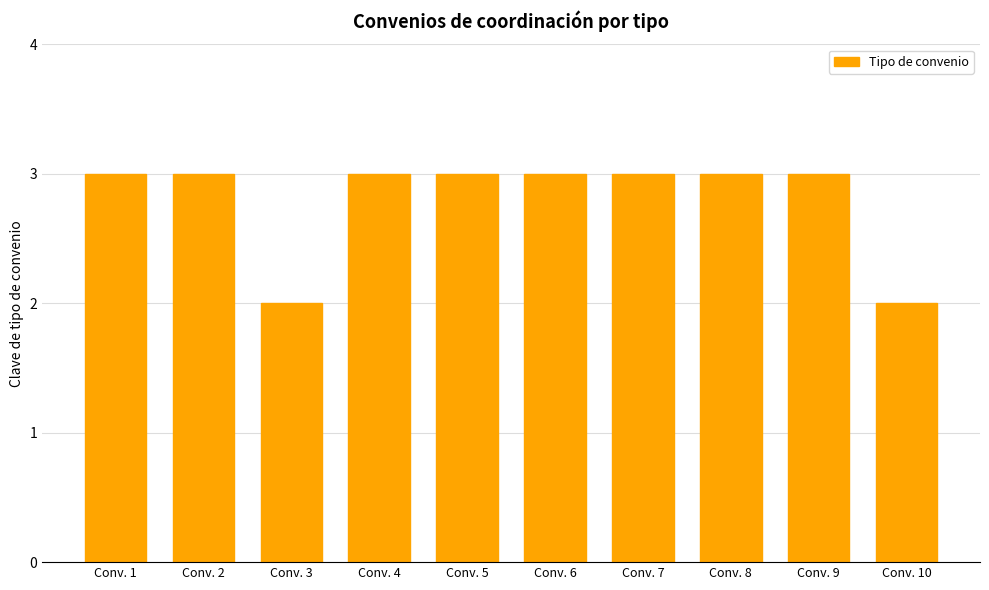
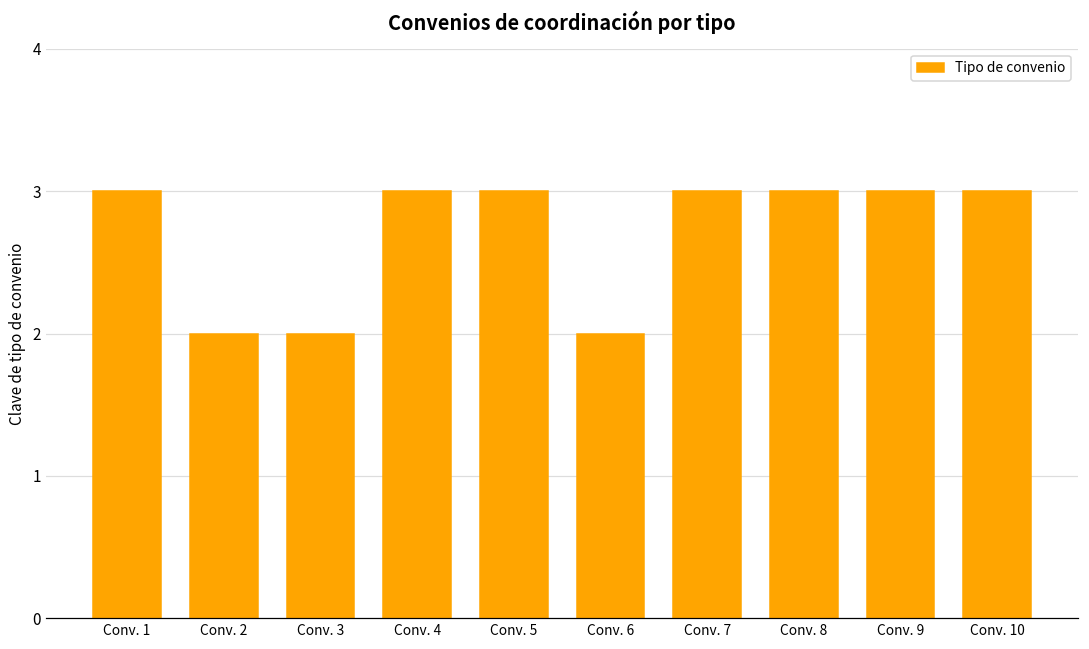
Conv. 2: 3 -> 2
Conv. 6: 3 -> 2
Conv. 10: 2 -> 3
